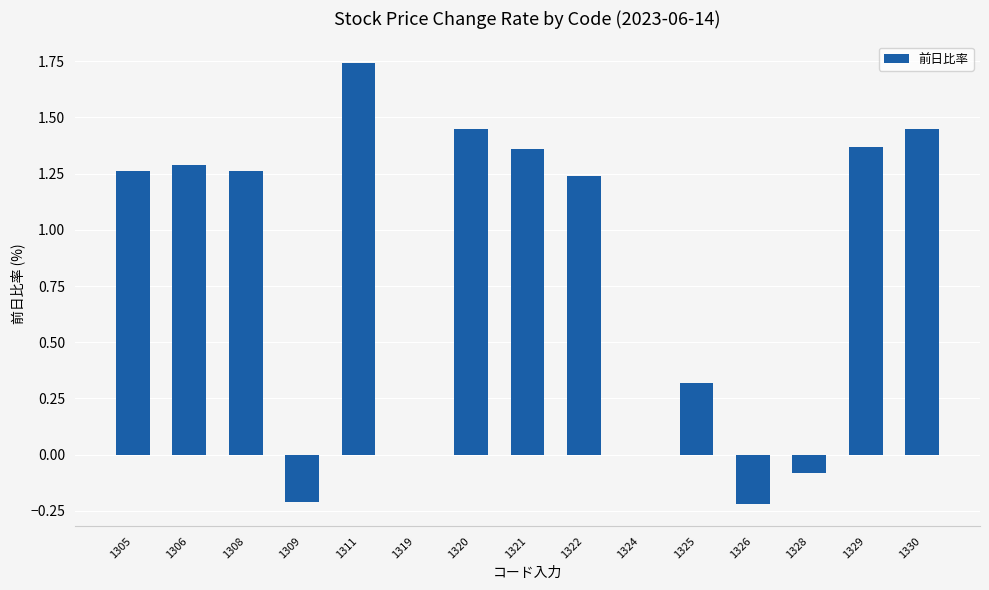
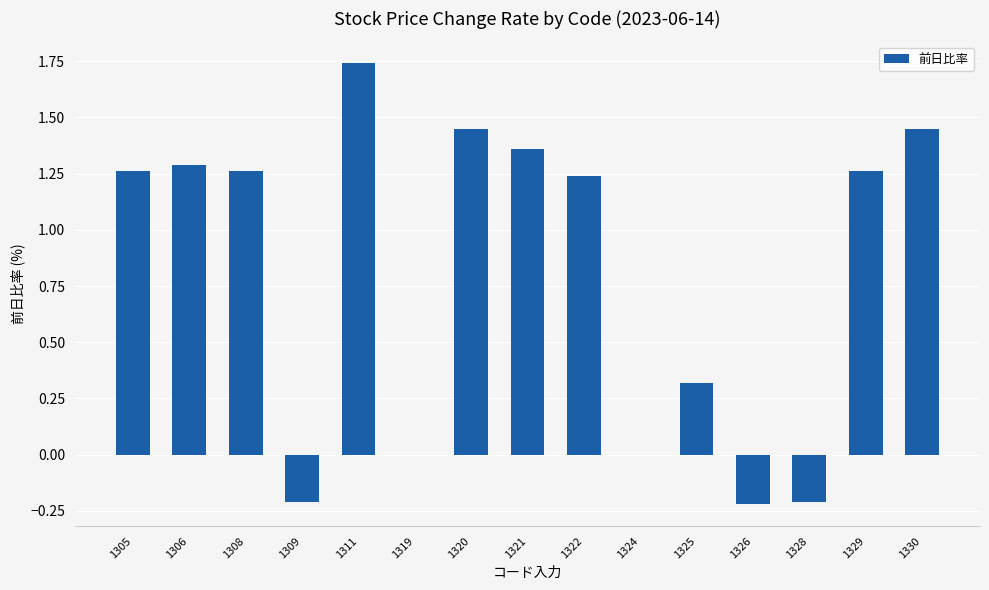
1328: -0.08 -> -0.21
1329: 1.37 -> 1.26
